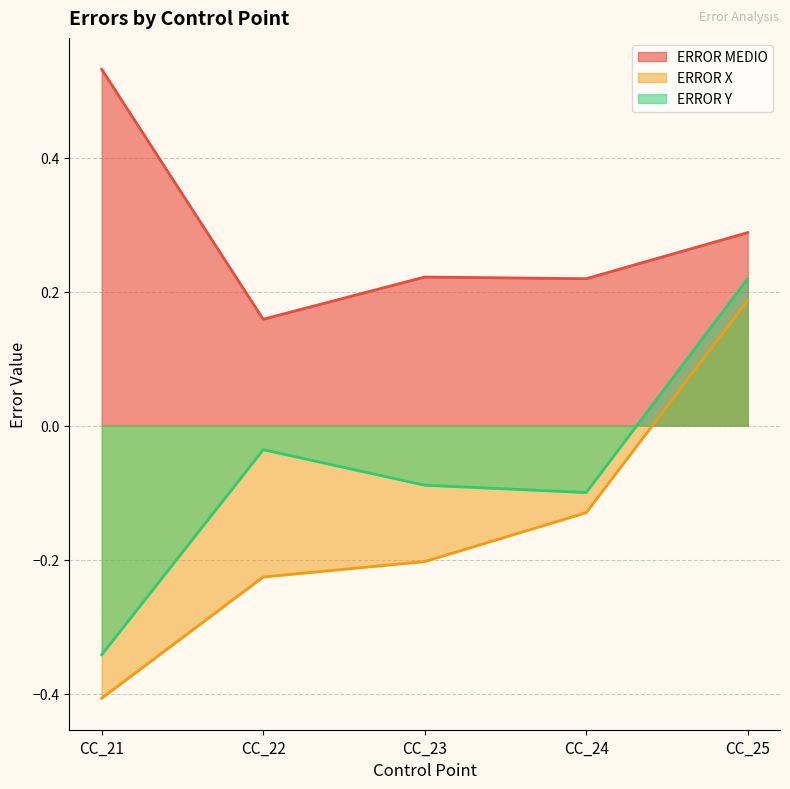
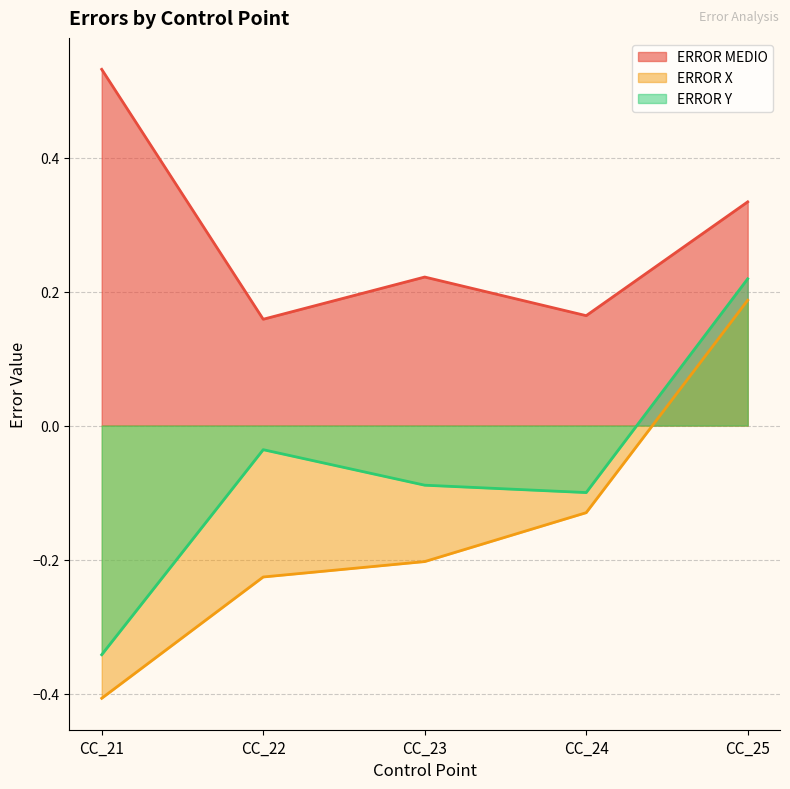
ERROR MEDIO, CC_24: 0.22 -> 0.16
ERROR MEDIO, CC_25: 0.29 -> 0.33
